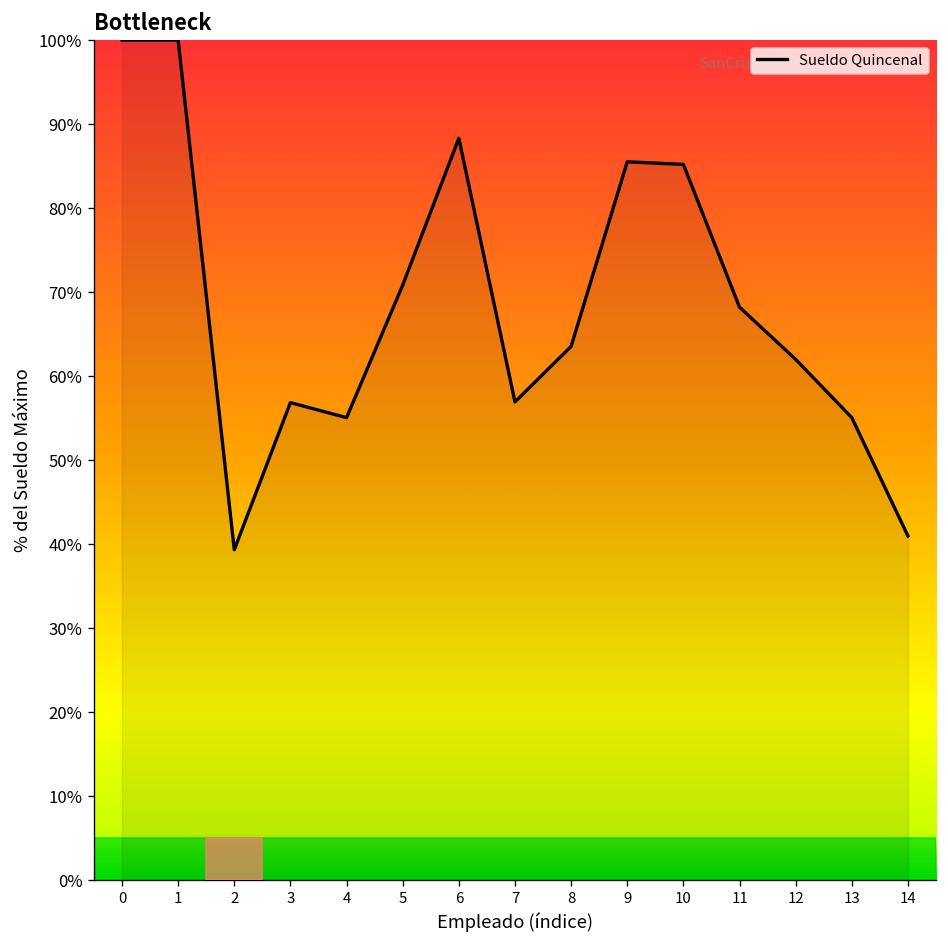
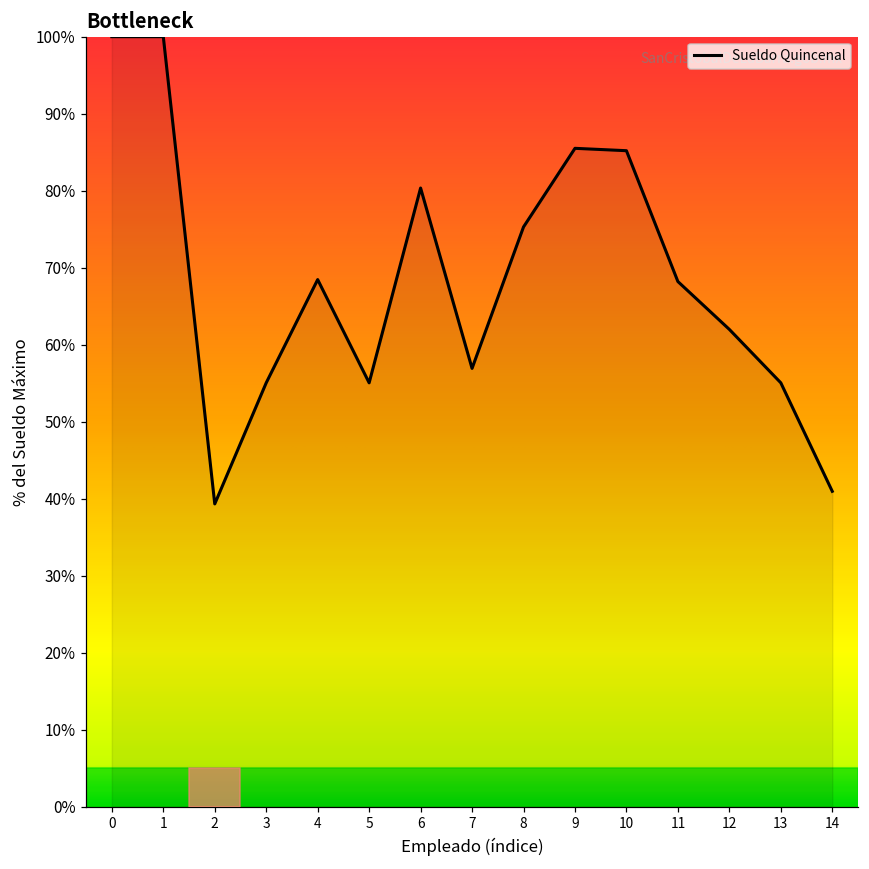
3: 57% -> 55%
4: 55% -> 68%
5: 71% -> 55%
6: 88% -> 80%
8: 64% -> 75%
